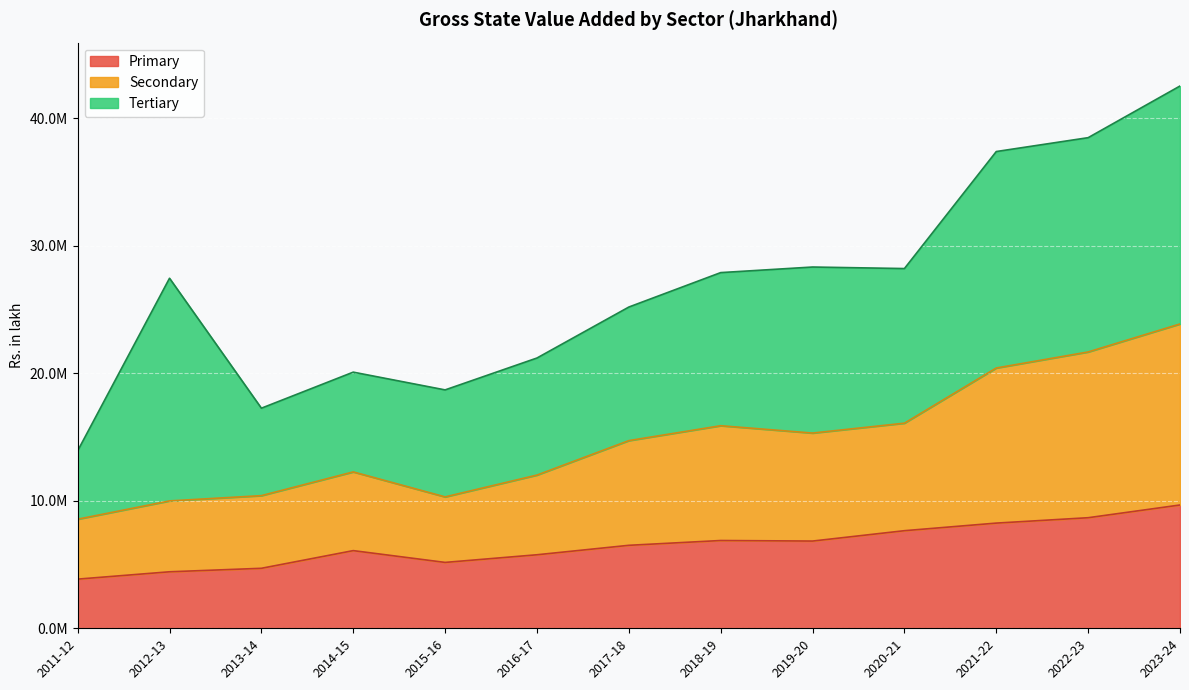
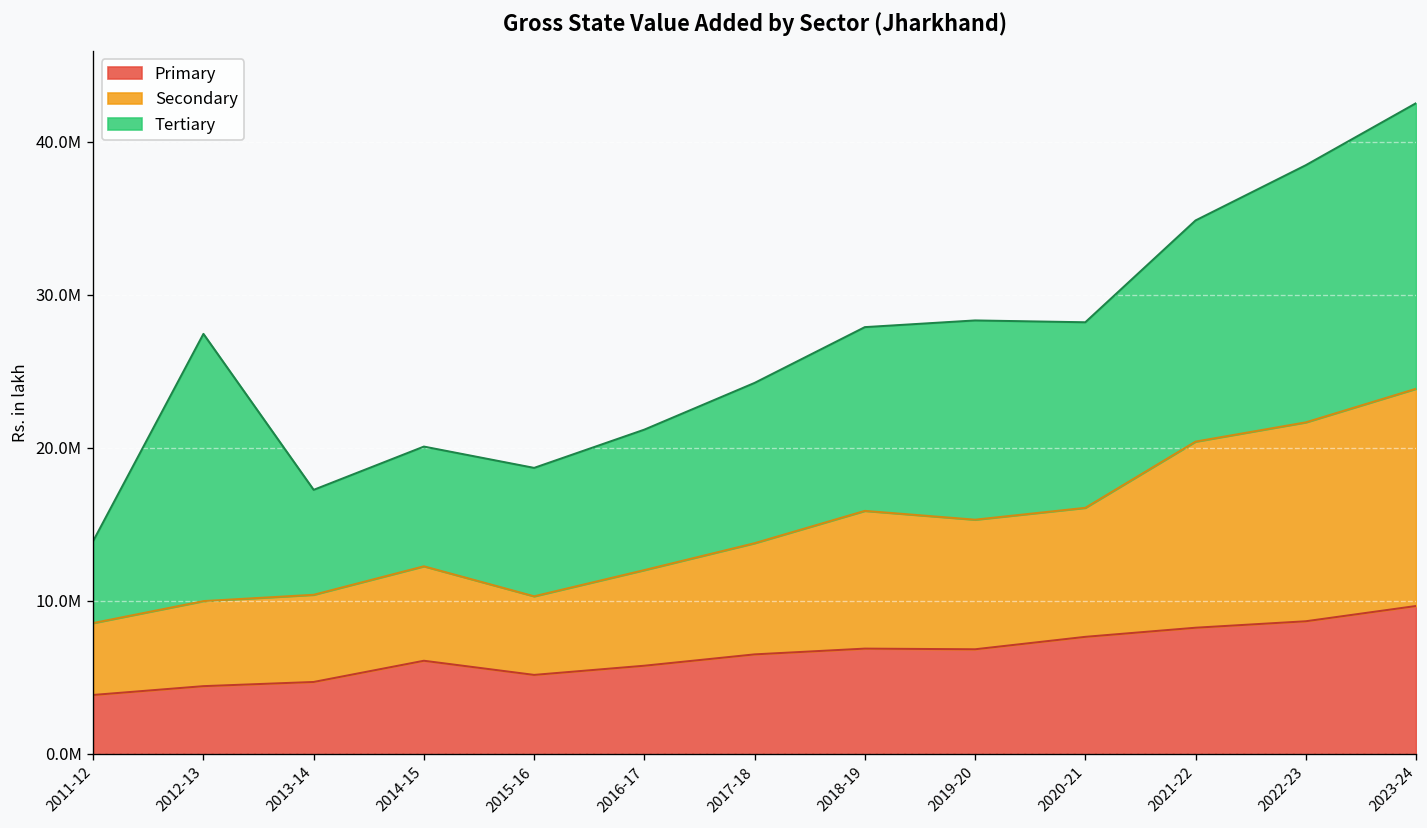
Secondary, 2017-18: 8200000 -> 7300000
Tertiary, 2021-22: 17000000 -> 14400000
